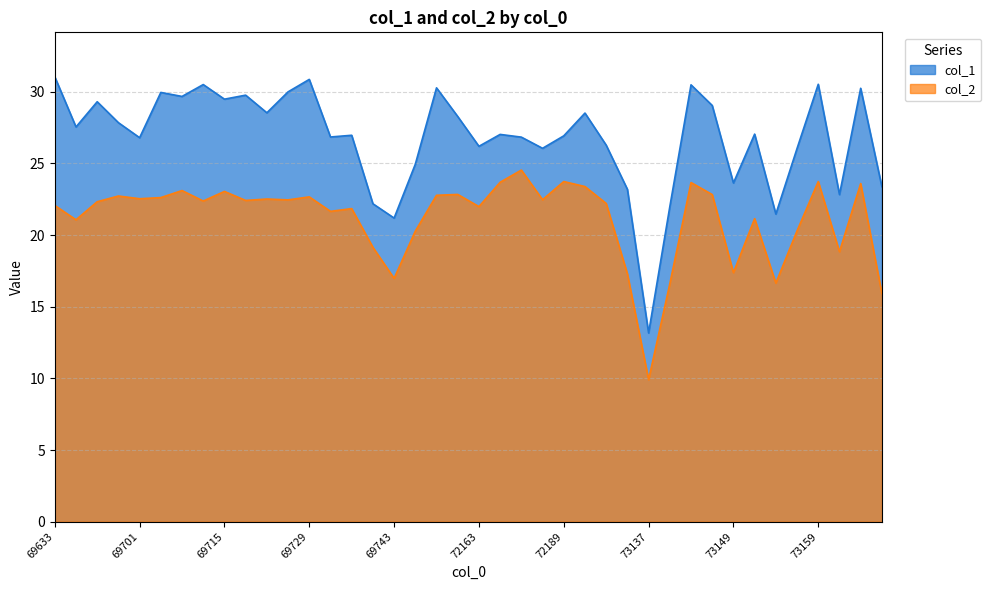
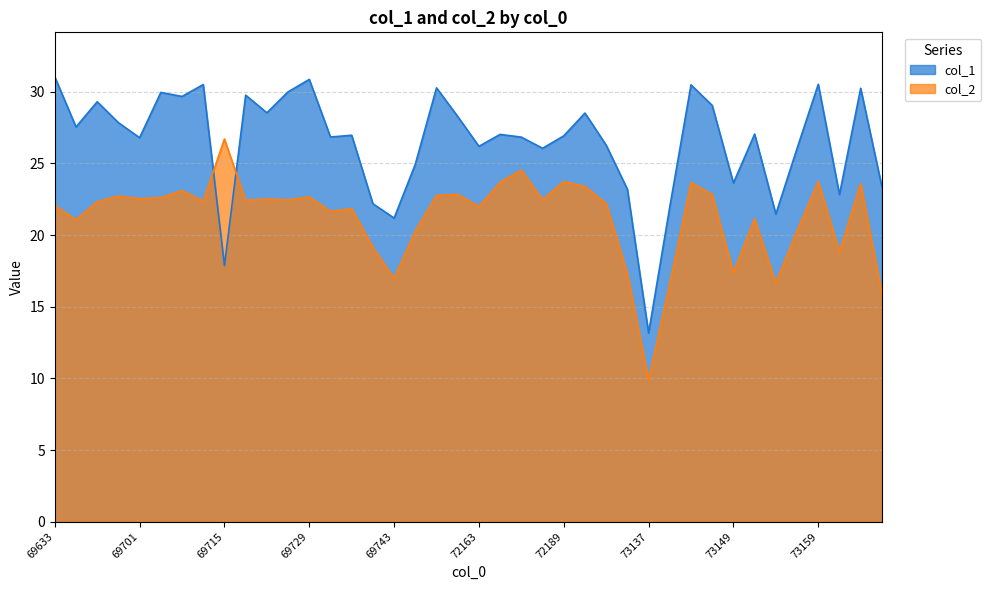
col_1, 69715: 29.5 -> 17.9
col_2, 69715: 23.1 -> 26.7
